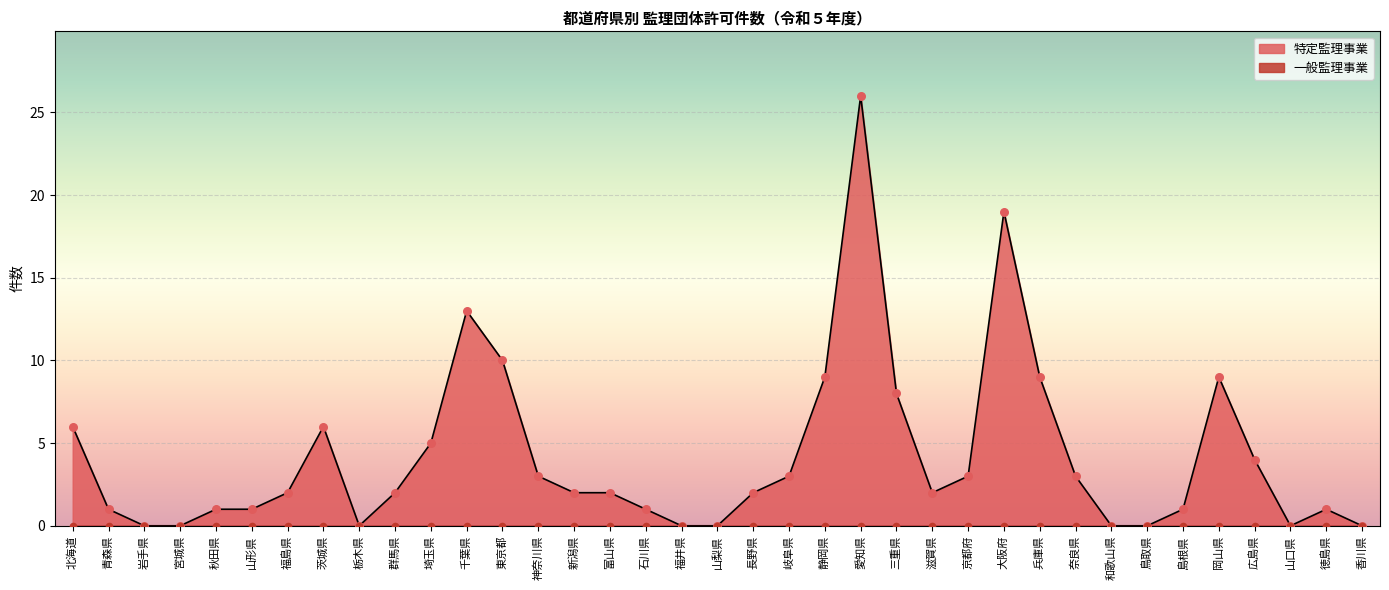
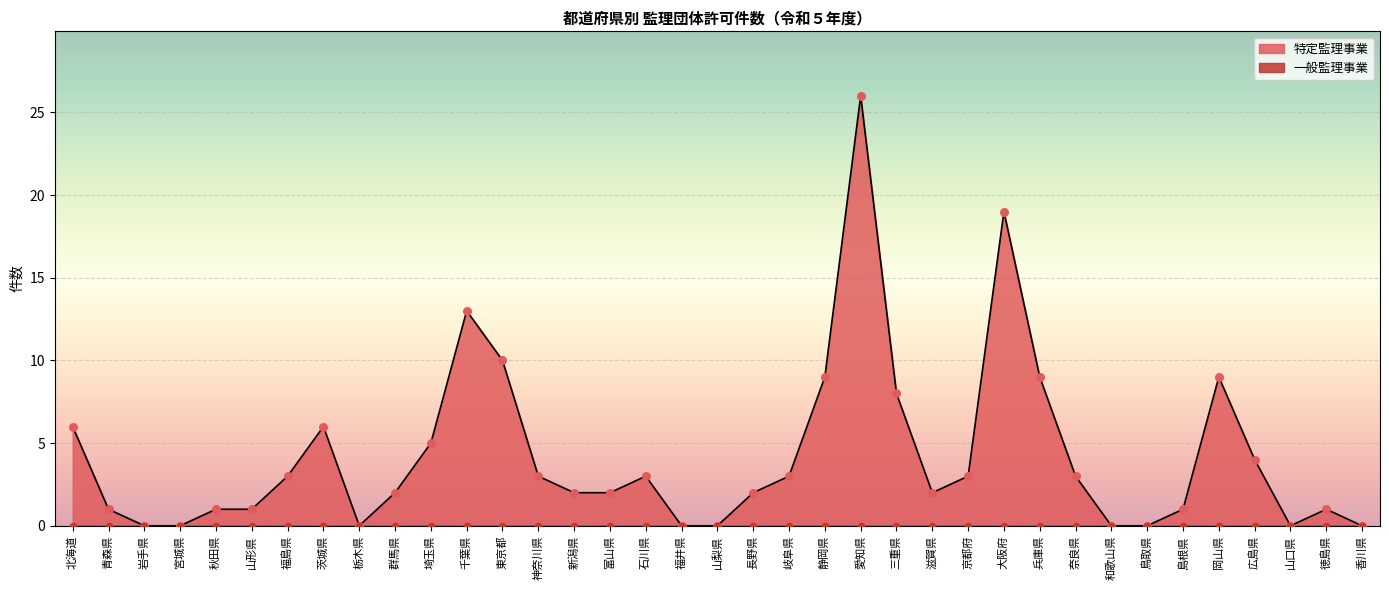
特定監理事業, 福島県: 2 -> 3
特定監理事業, 石川県: 1 -> 3
